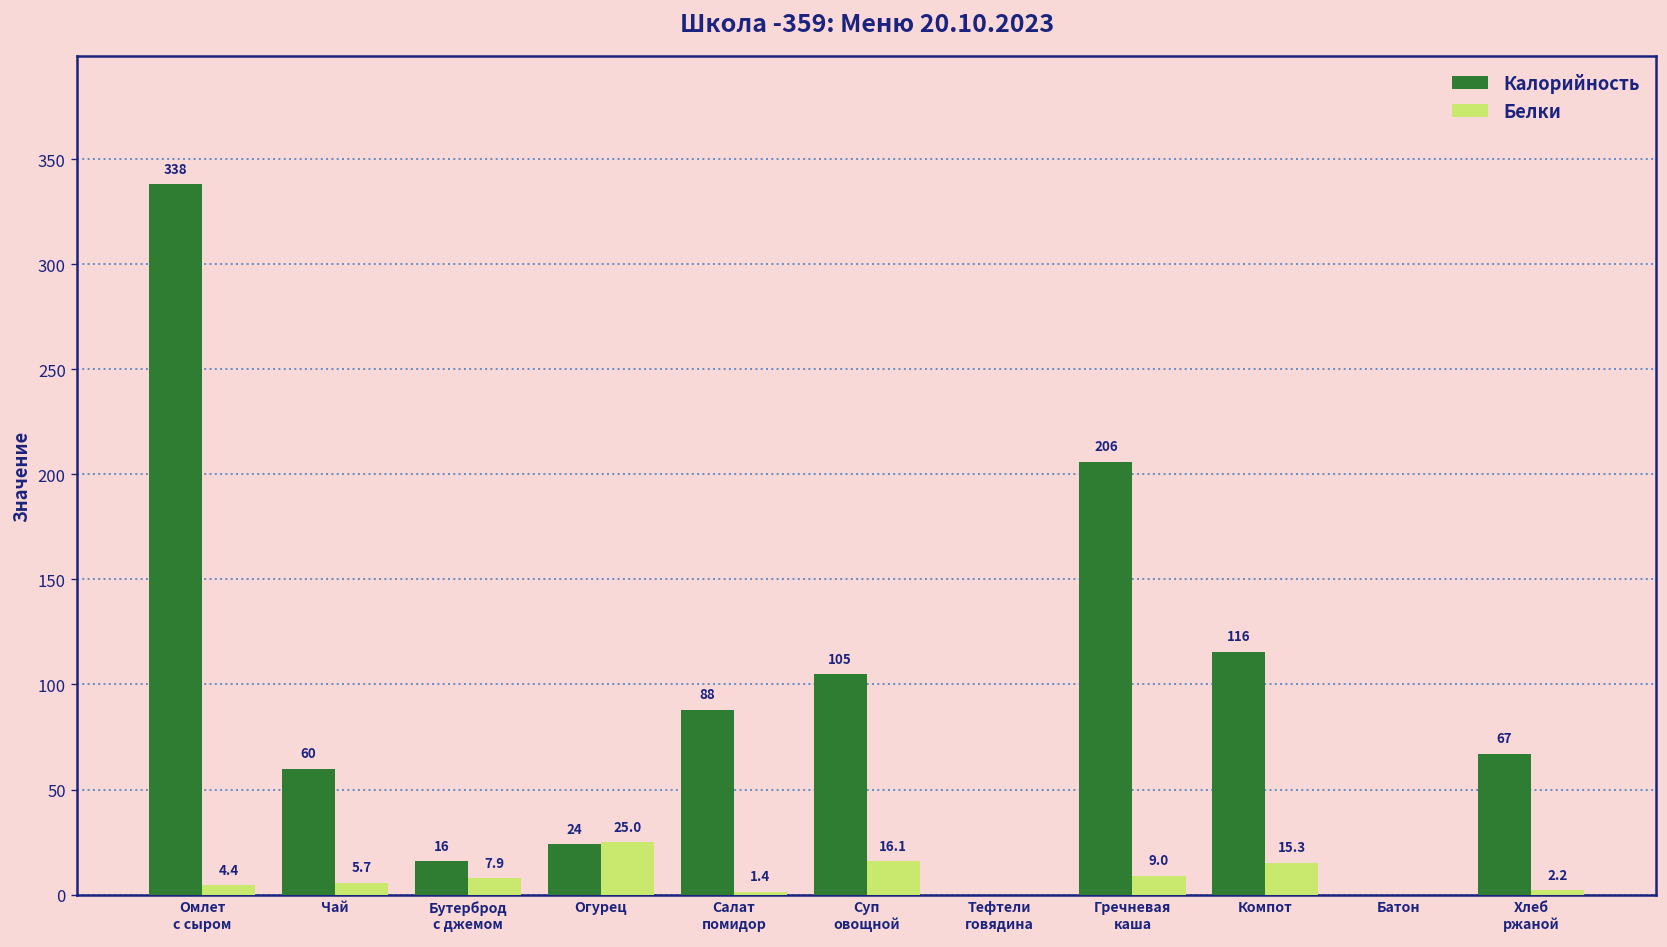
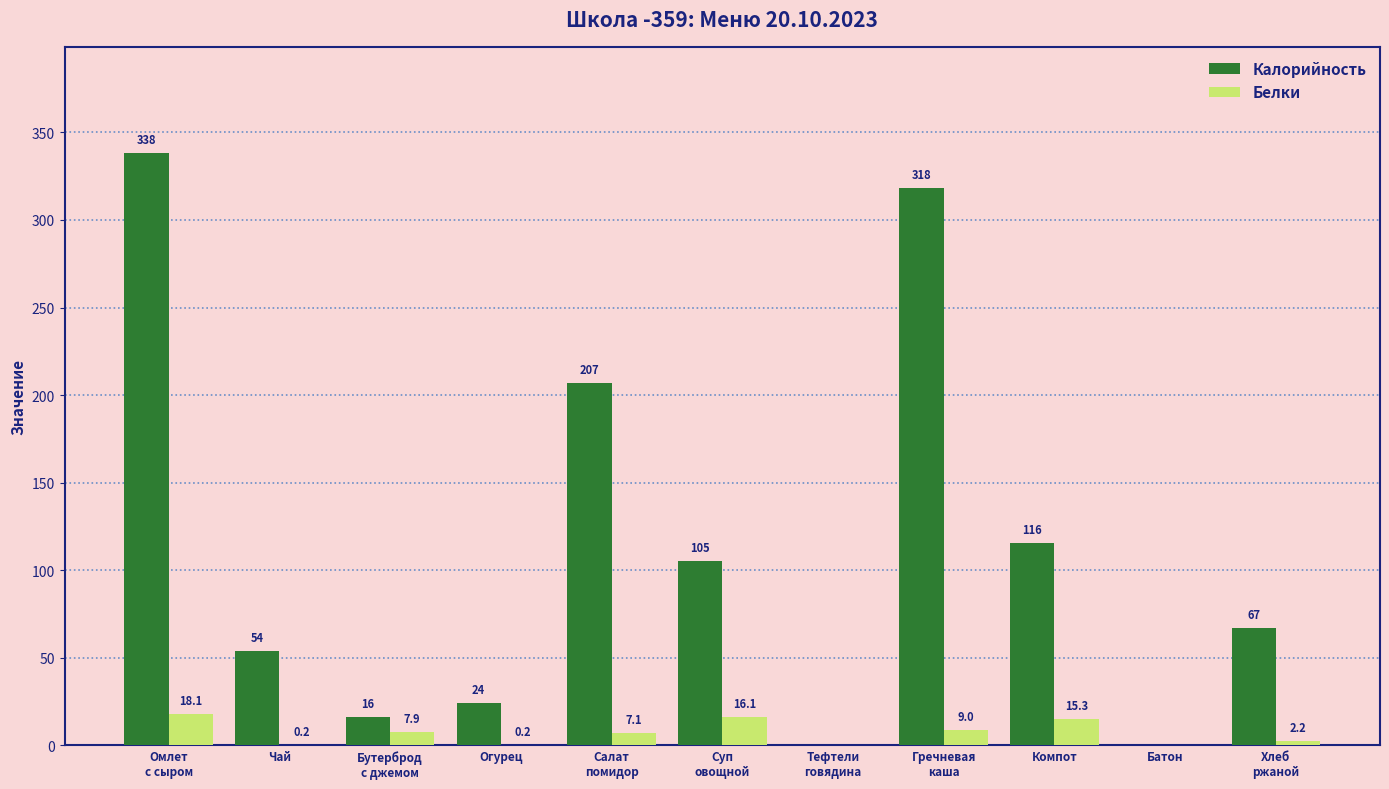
Белки, Омлет с сыром: 4.4 -> 18.1
Калорийность, Чай: 60 -> 54
Белки, Чай: 5.7 -> 0.2
Белки, Огурец: 25.0 -> 0.2
Калорийность, Салат помидор: 88 -> 207
Белки, Салат помидор: 1.4 -> 7.1
Калорийность, Гречневая каша: 206 -> 318
